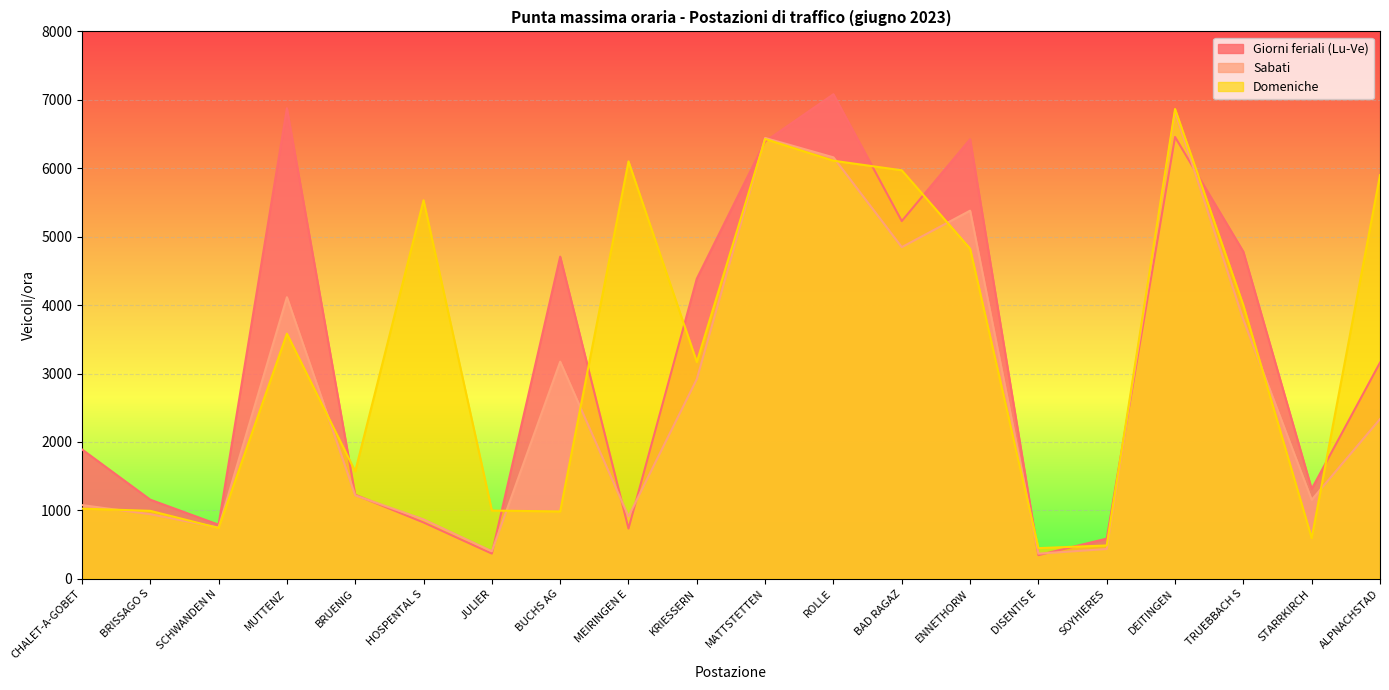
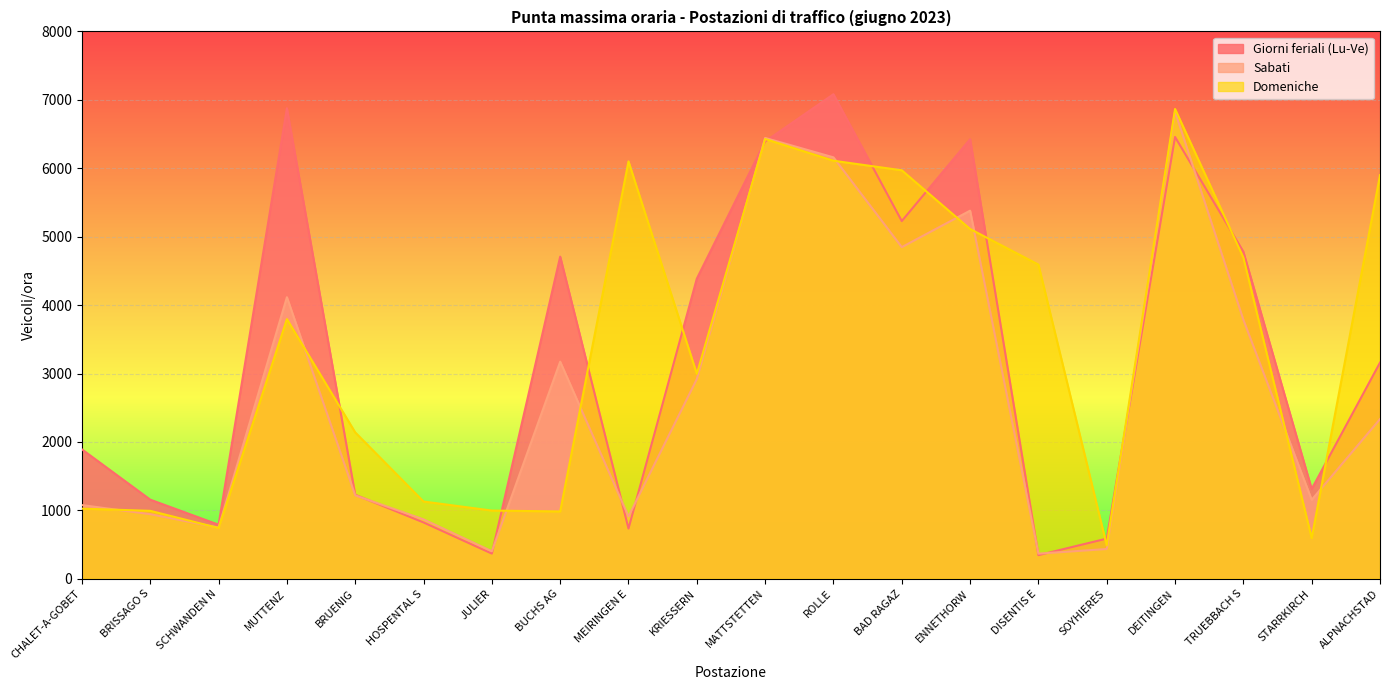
Domeniche, MUTTENZ: 3600 -> 3800
Domeniche, BRUENIG: 1600 -> 2100
Domeniche, HOSPENTAL S: 5500 -> 1100
Domeniche, KRIESSERN: 3200 -> 3000
Domeniche, ENNETHORW: 4800 -> 5100
Domeniche, DISENTIS E: 400 -> 4600
Domeniche, TRUEBBACH S: 4000 -> 4700
